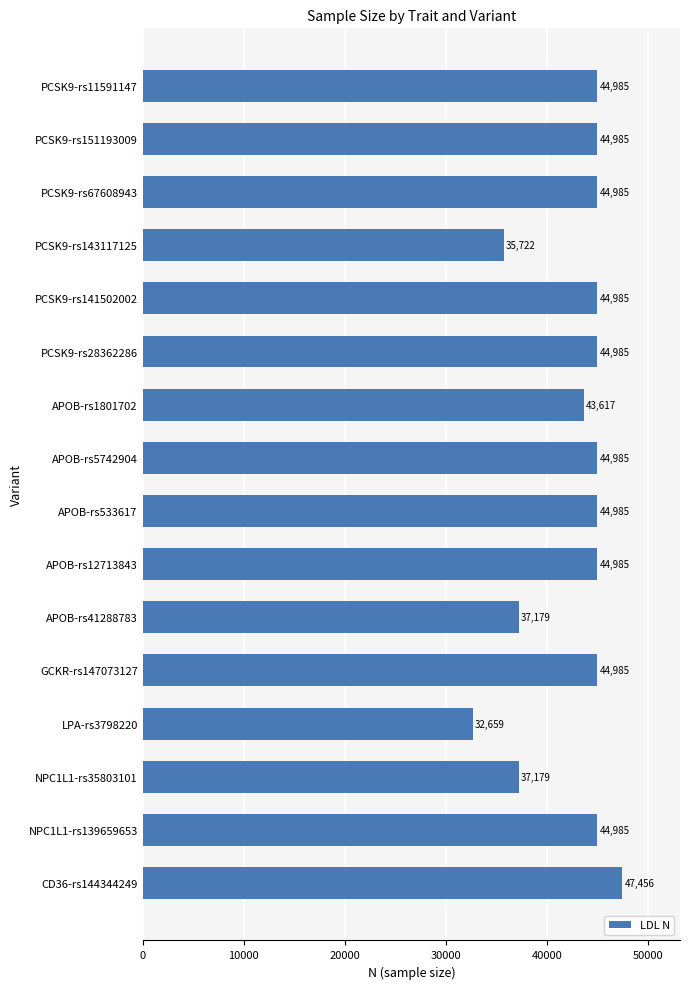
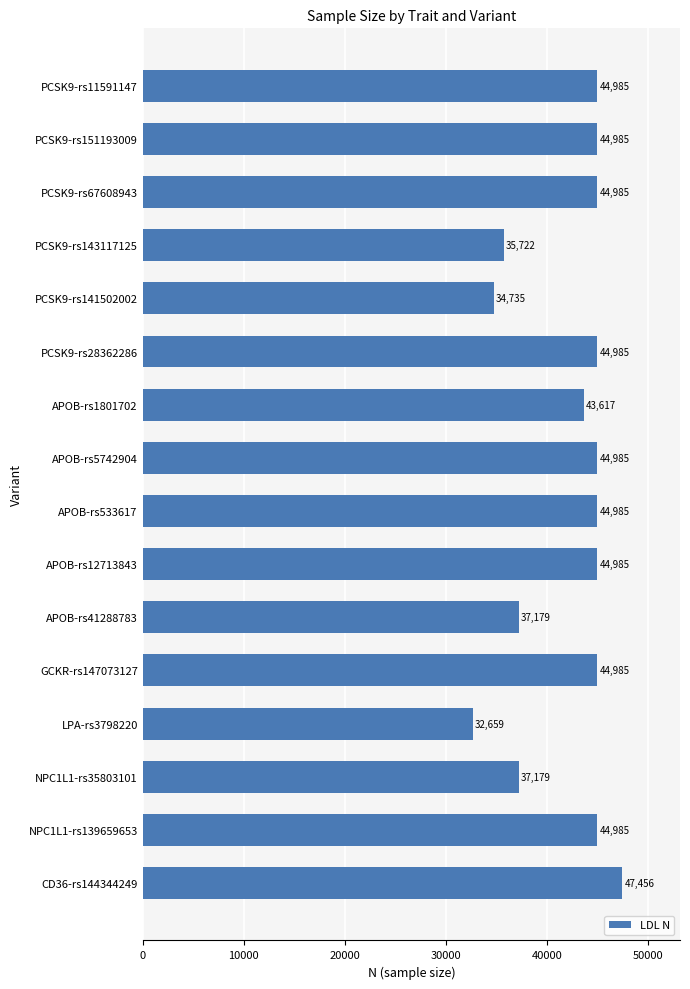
PCSK9-rs141502002: 44,985 -> 34,735
